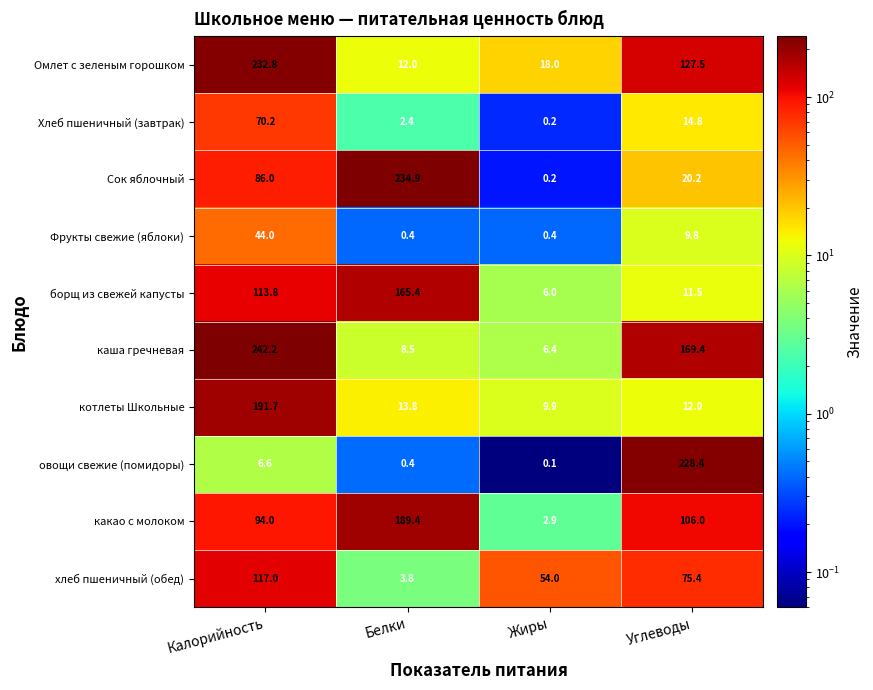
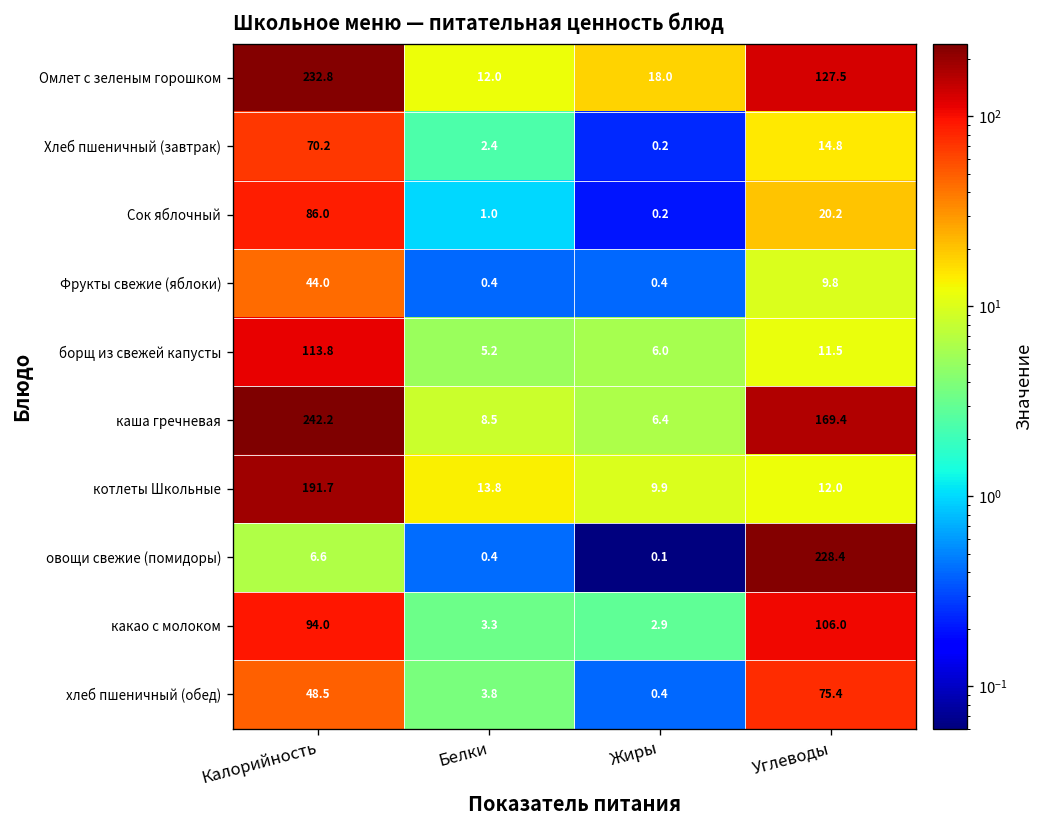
Сок яблочный, Белки: 234.9 -> 1.0
борщ из свежей капусты, Белки: 165.4 -> 5.2
какао с молоком, Белки: 189.4 -> 3.3
хлеб пшеничный (обед), Калорийность: 117.0 -> 48.5
хлеб пшеничный (обед), Жиры: 54.0 -> 0.4
